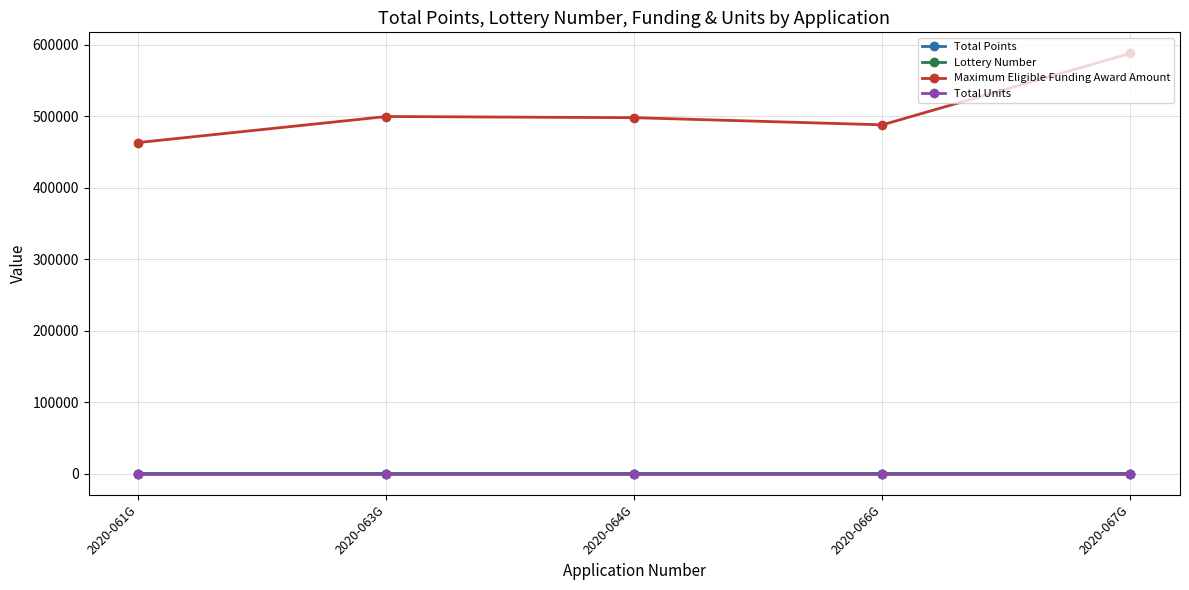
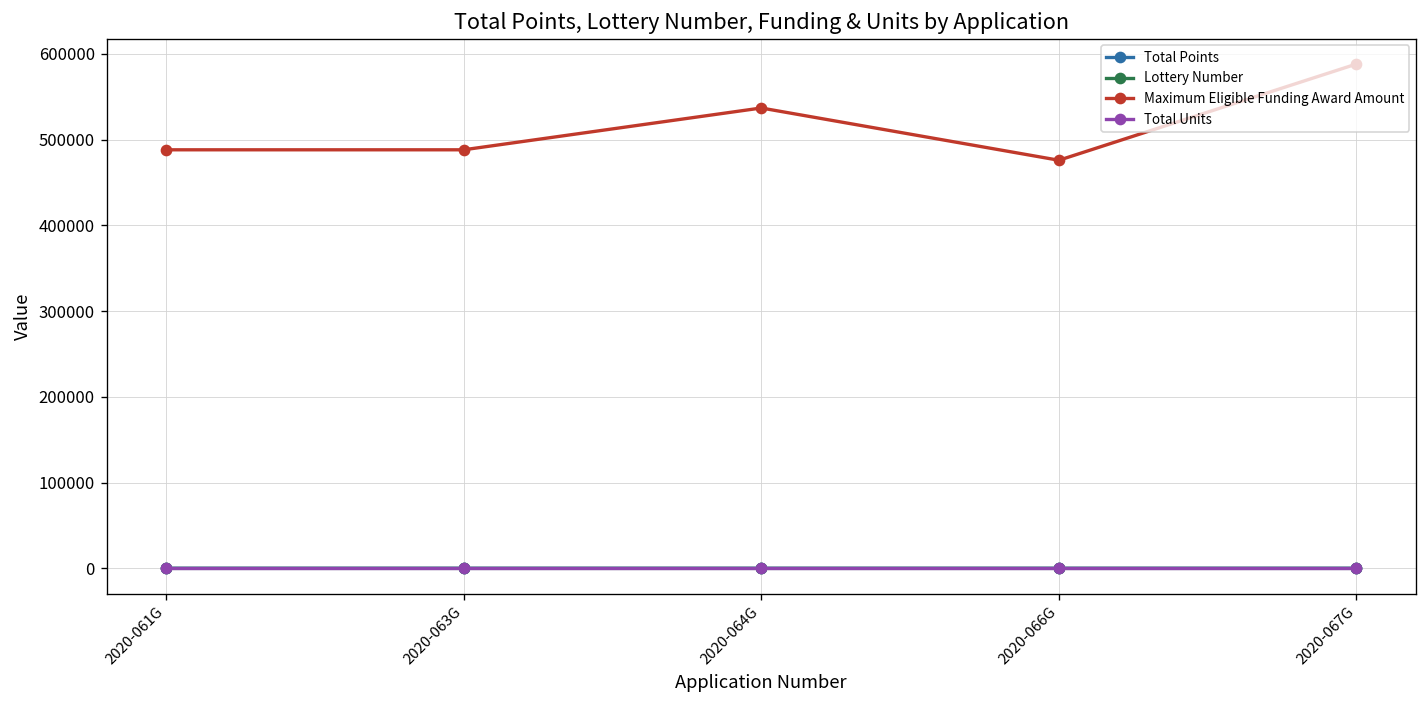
Maximum Eligible Funding Award Amount, 2020-061G: 460000 -> 490000
Maximum Eligible Funding Award Amount, 2020-063G: 500000 -> 490000
Maximum Eligible Funding Award Amount, 2020-064G: 500000 -> 540000
Maximum Eligible Funding Award Amount, 2020-066G: 490000 -> 480000
